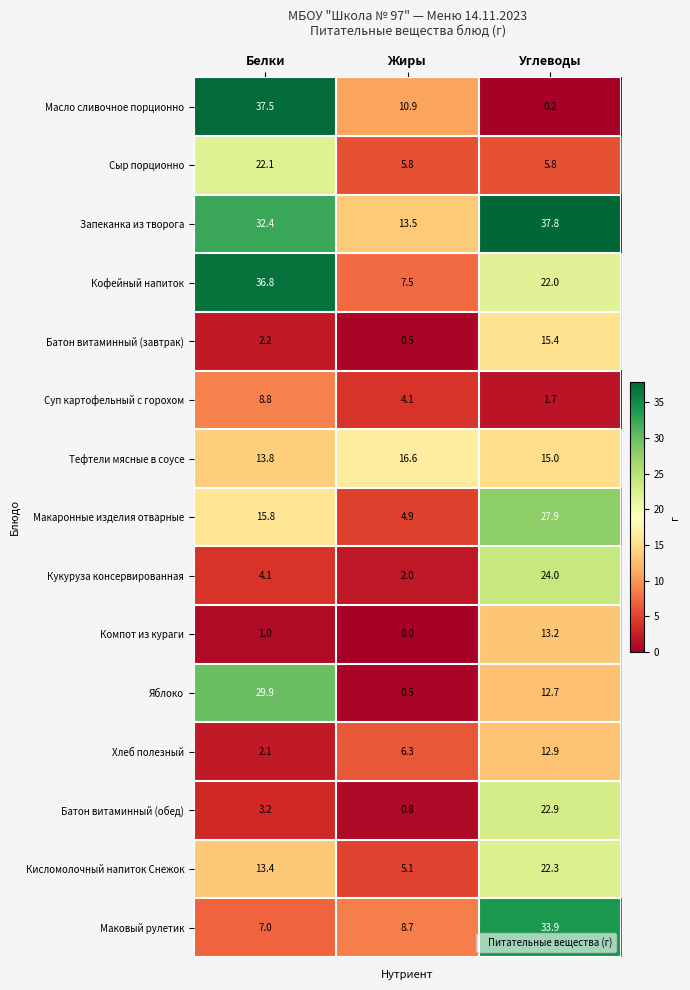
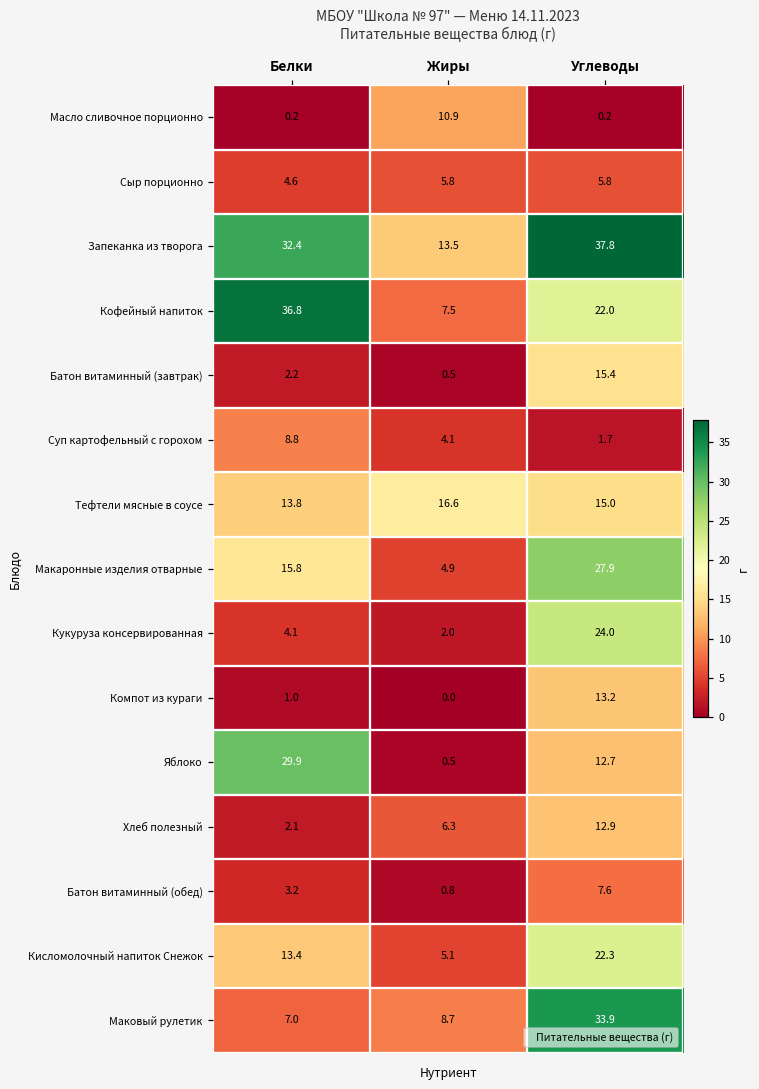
Масло сливочное порционно, Белки: 37.5 -> 0.2
Сыр порционно, Белки: 22.1 -> 4.6
Батон витаминный (обед), Углеводы: 22.9 -> 7.6
